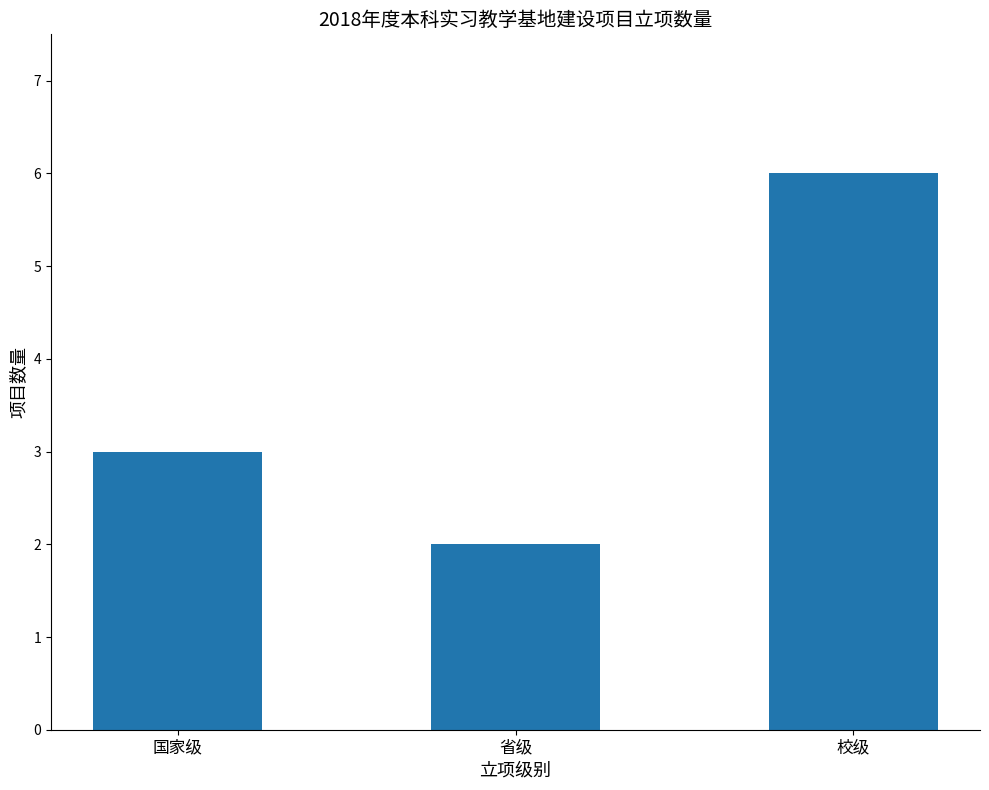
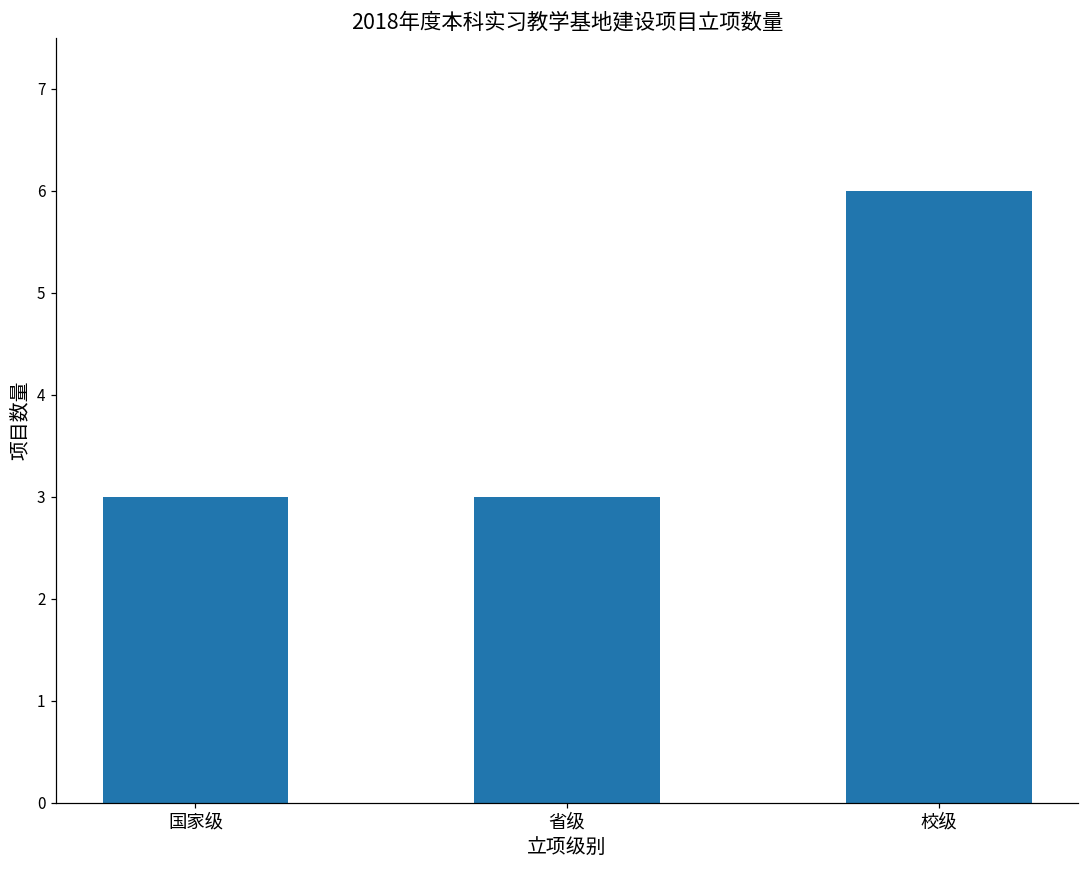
省级: 2 -> 3
